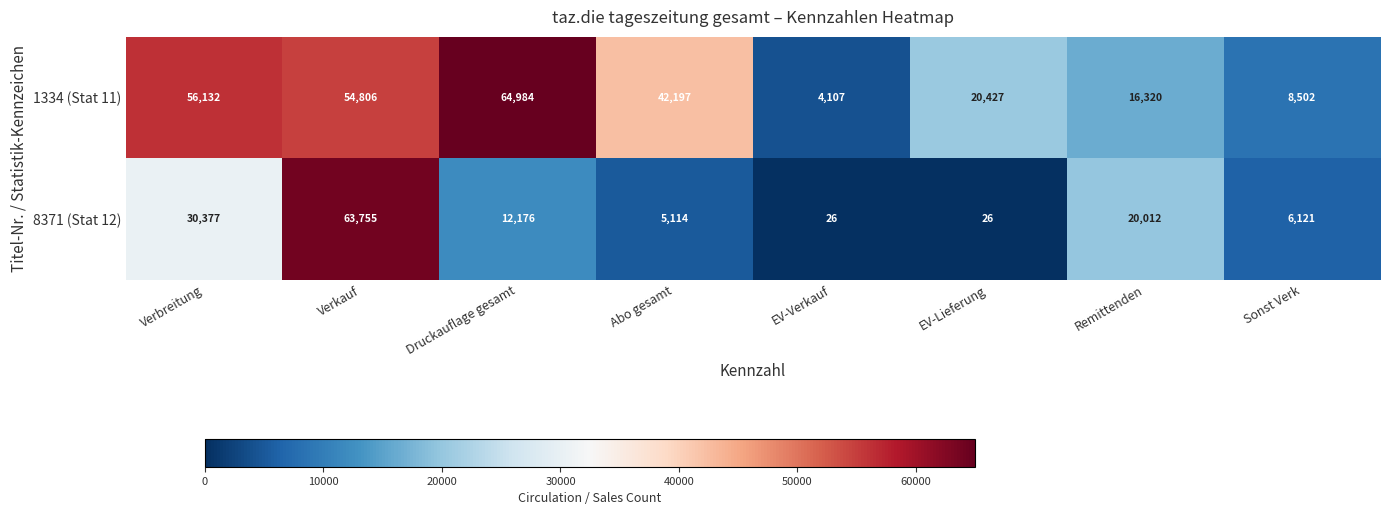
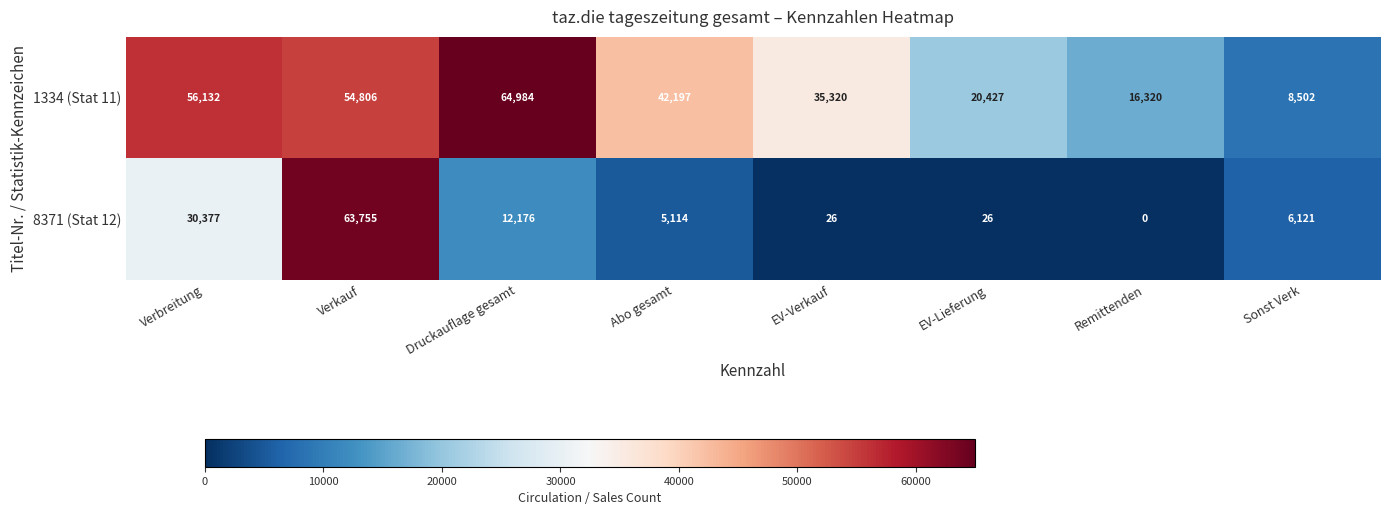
1334 (Stat 11), EV-Verkauf: 4,107 -> 35,320
8371 (Stat 12), Remittenden: 20,012 -> 0
